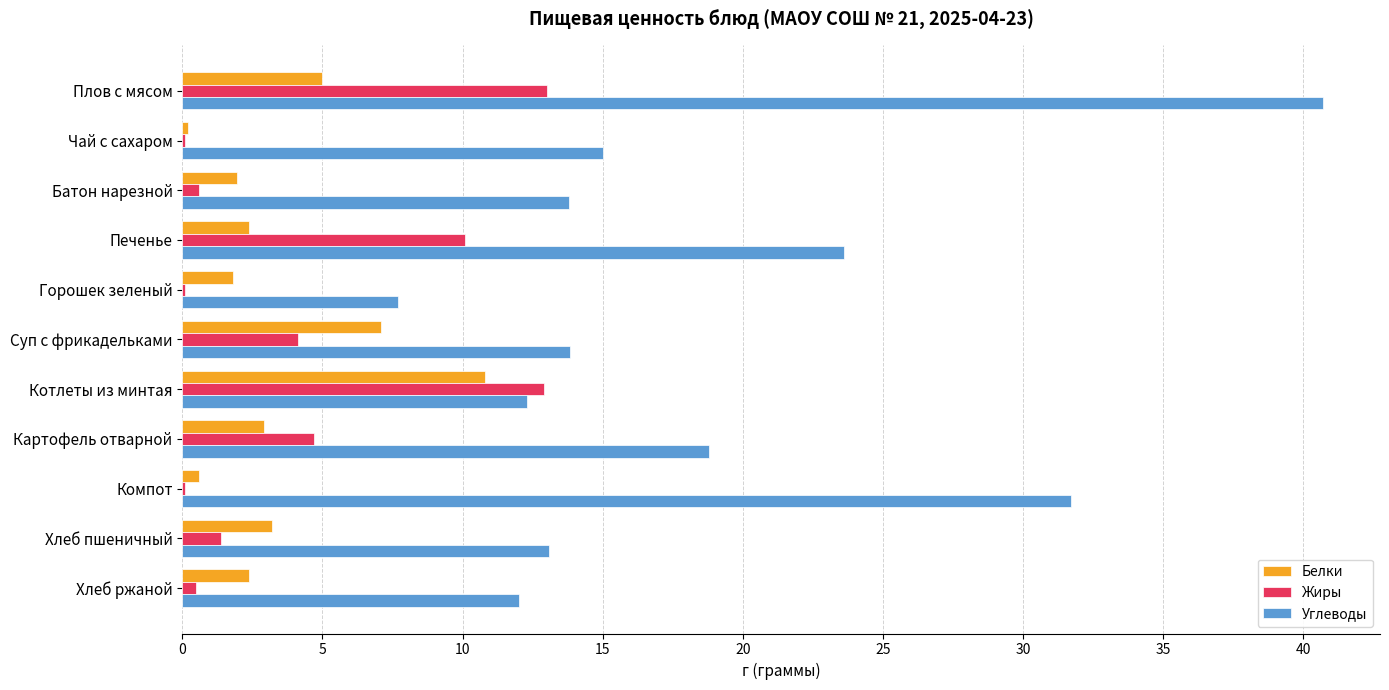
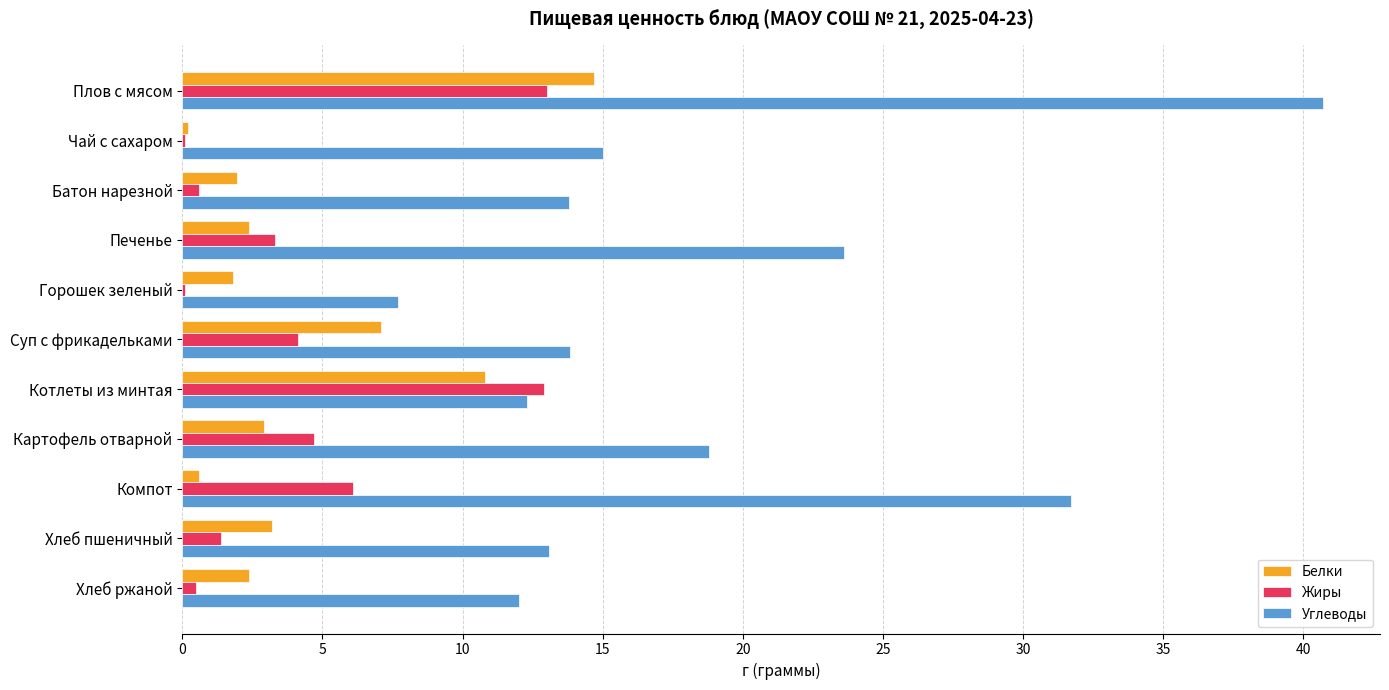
Белки, Плов с мясом: 5.0 -> 14.7
Жиры, Печенье: 10.1 -> 3.3
Жиры, Компот: 0.1 -> 6.1
